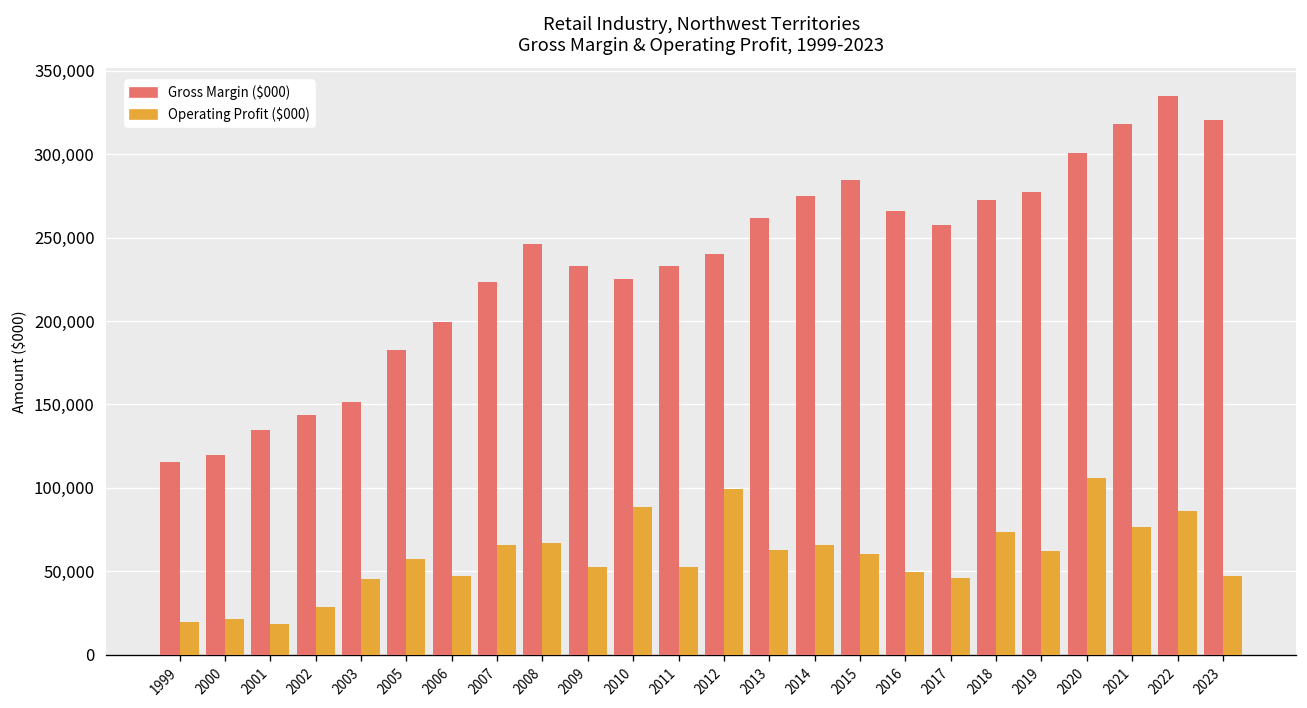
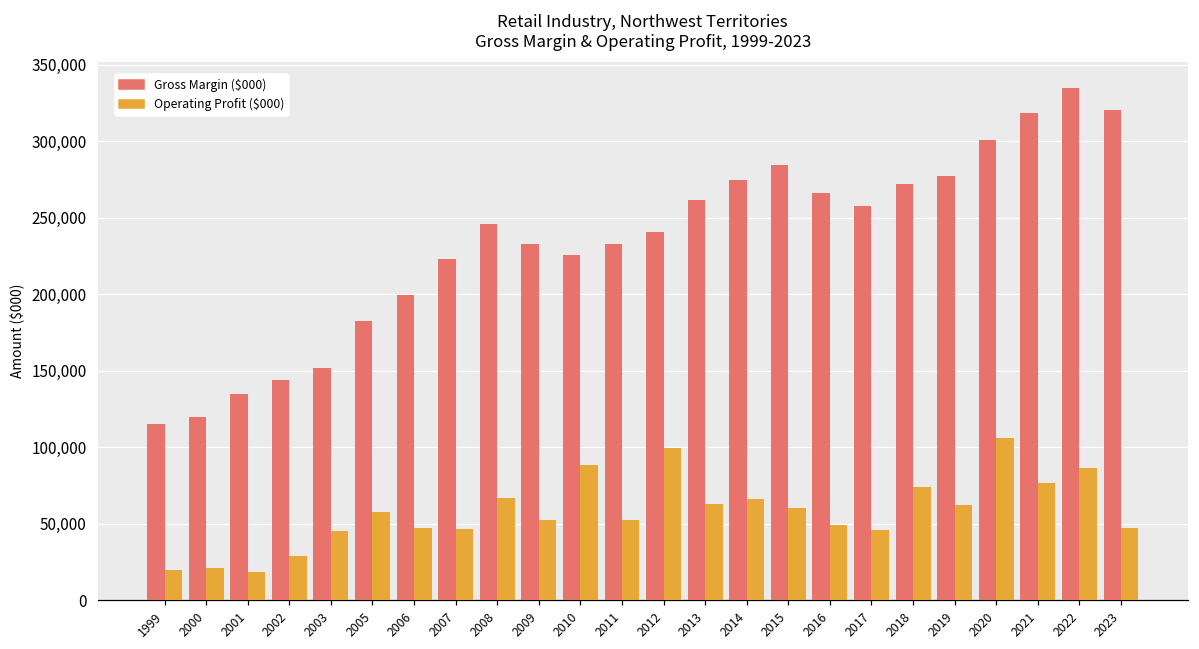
Operating Profit ($000), 2007: 66,000 -> 46,000
